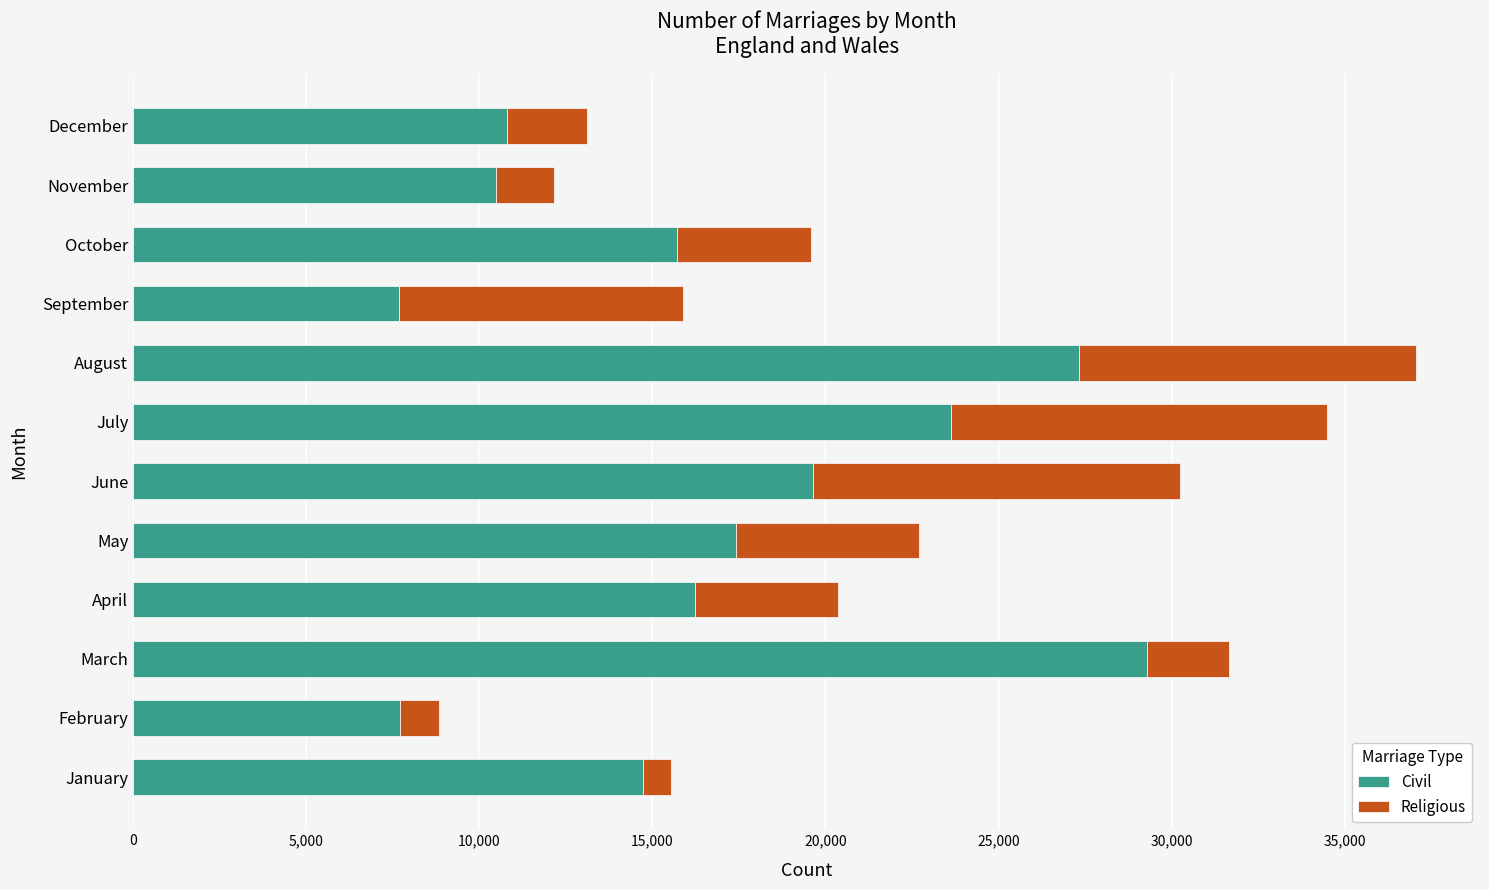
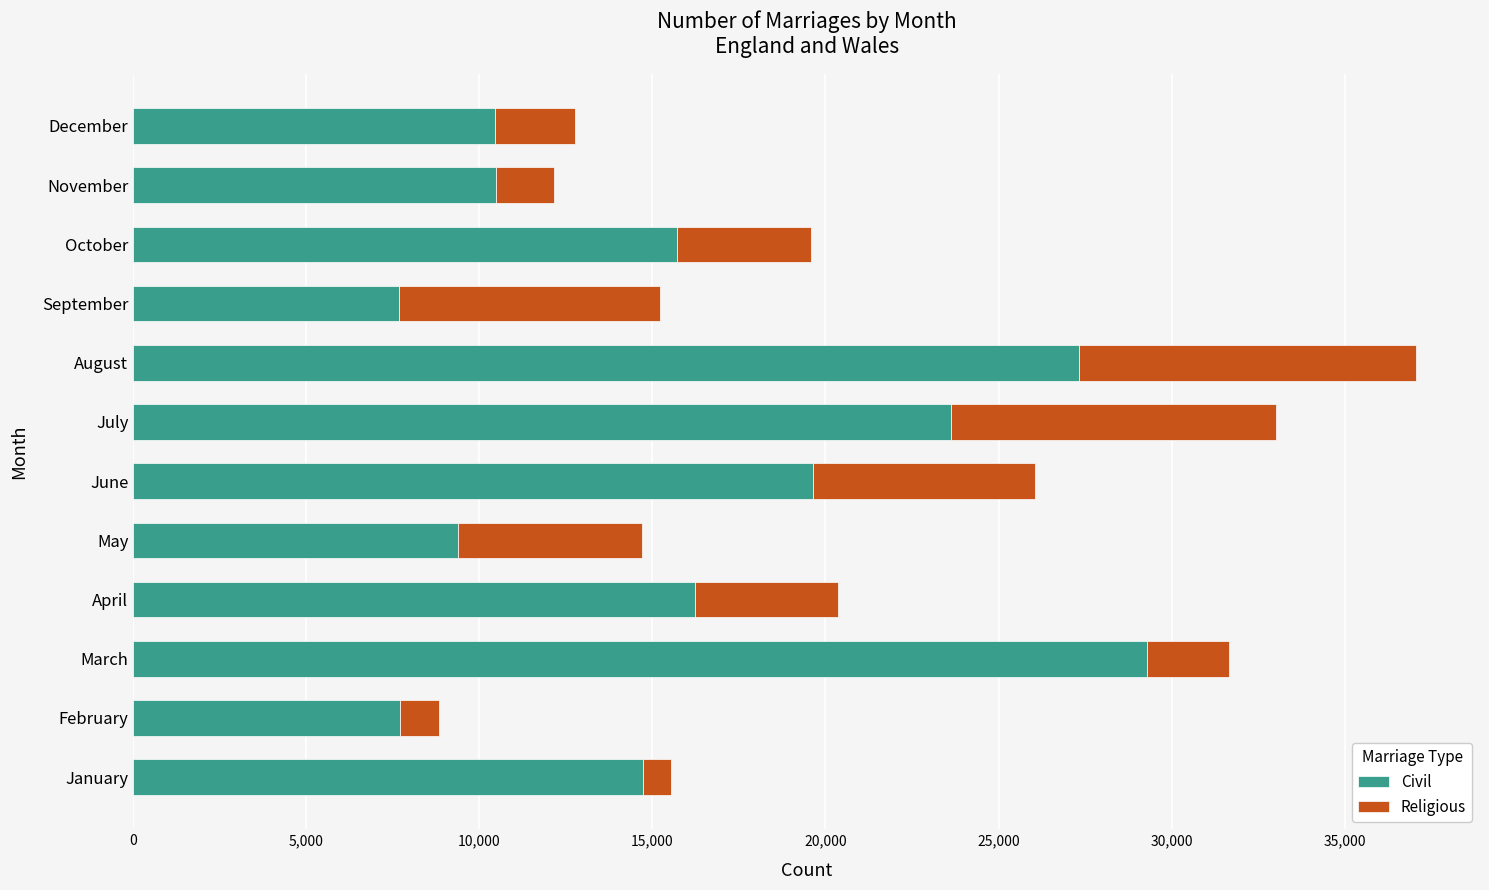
Civil, December: 10,800 -> 10,500
Religious, September: 8,200 -> 7,500
Religious, July: 10,900 -> 9,400
Religious, June: 10,600 -> 6,400
Civil, May: 17,400 -> 9,400
